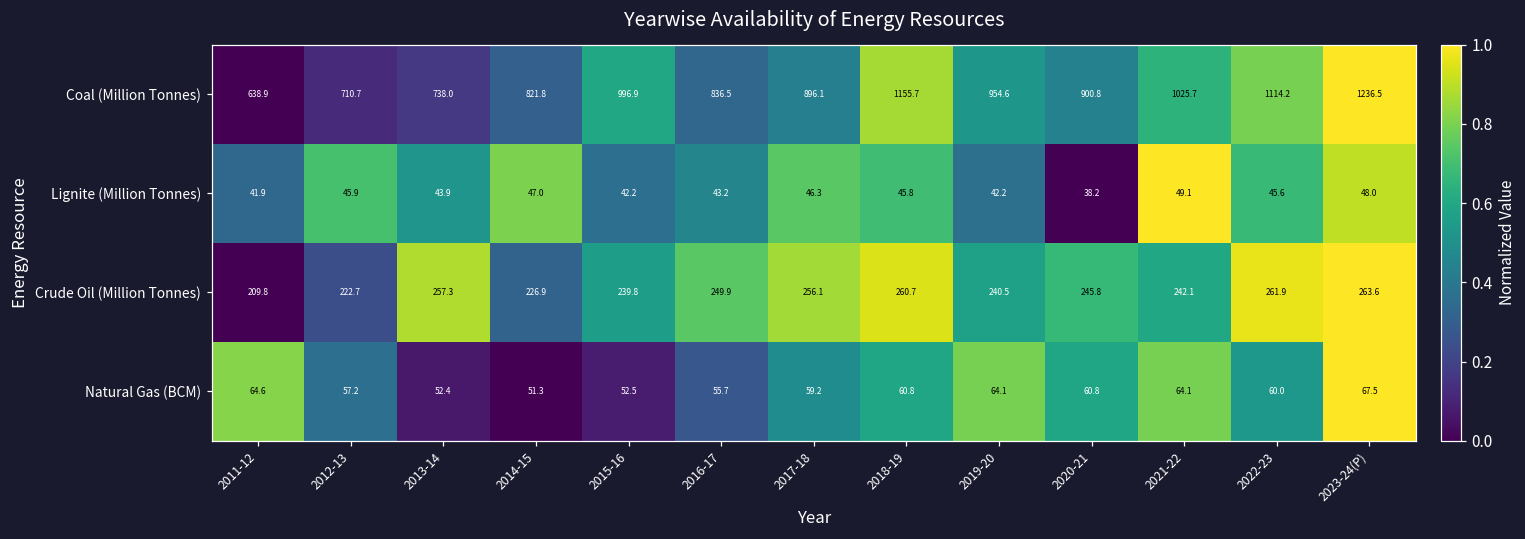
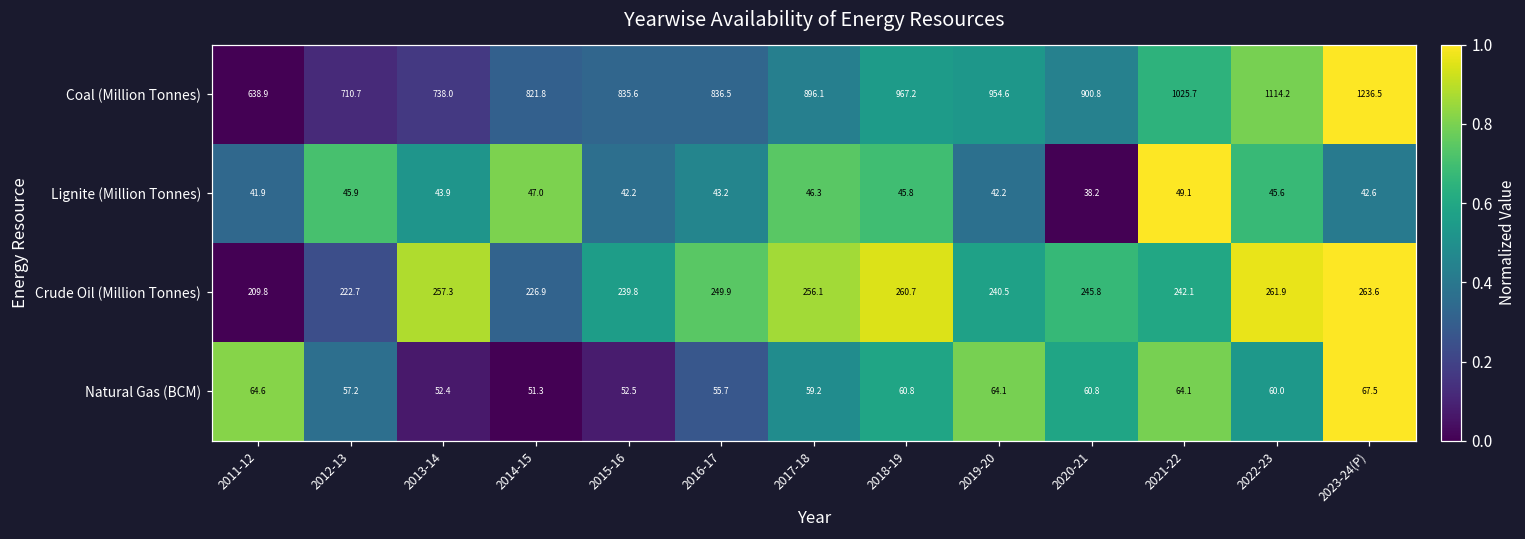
Coal (Million Tonnes), 2015-16: 996.9 -> 835.6
Coal (Million Tonnes), 2018-19: 1155.7 -> 967.2
Lignite (Million Tonnes), 2023-24(P): 48.0 -> 42.6
